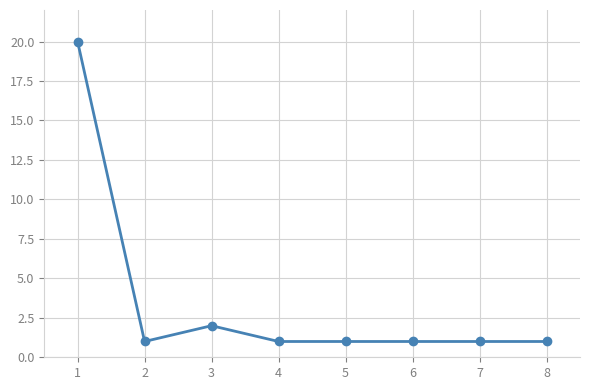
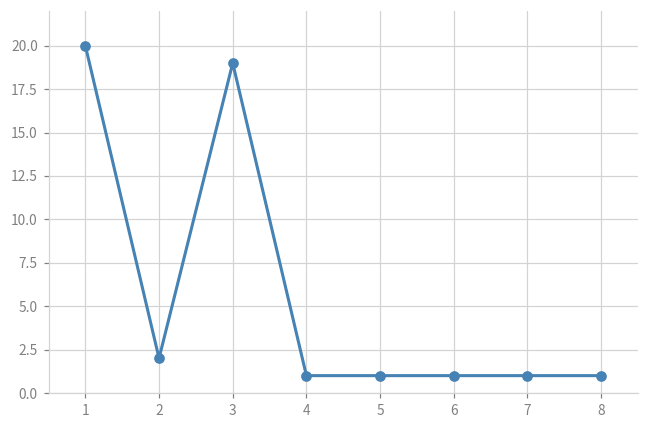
2: 1 -> 2
3: 2 -> 19
